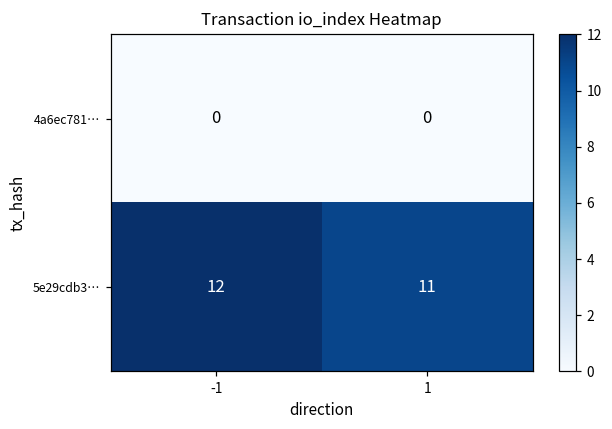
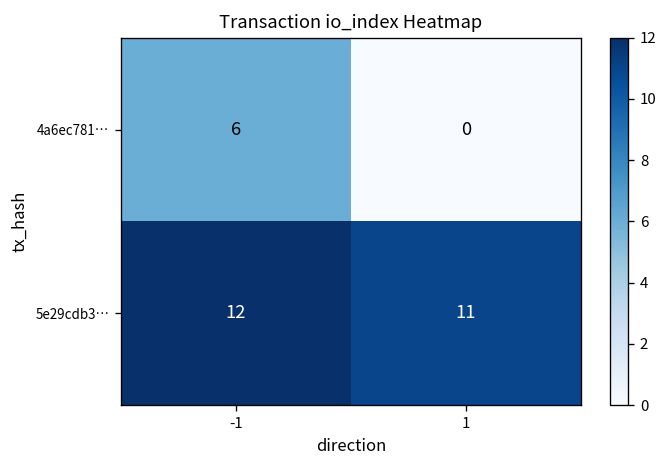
4a6ec781…, -1: 0 -> 6
